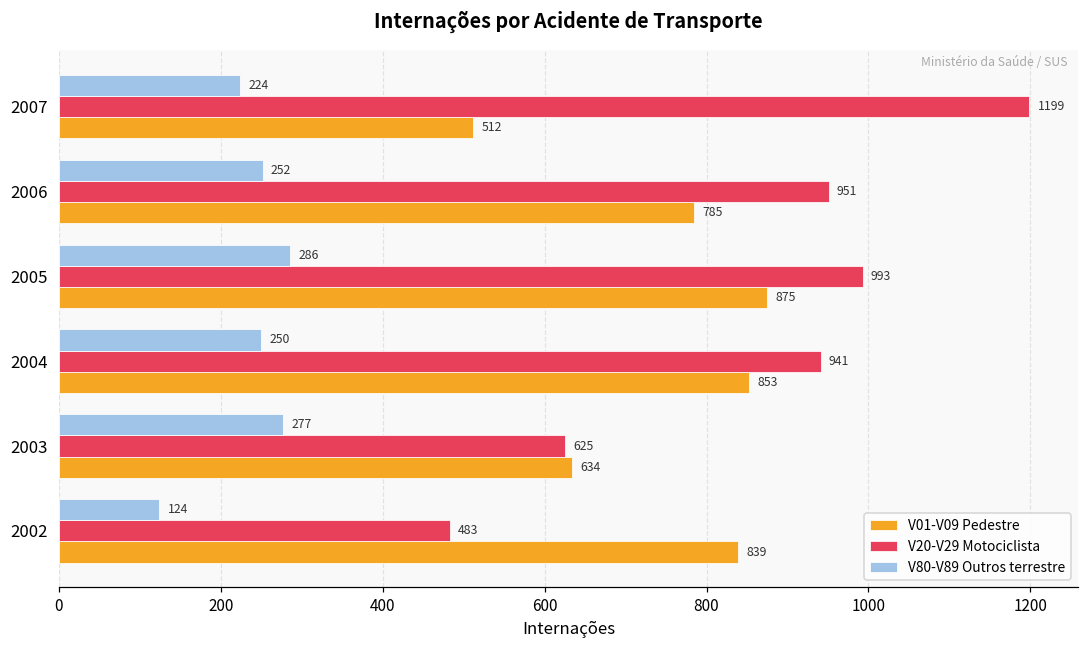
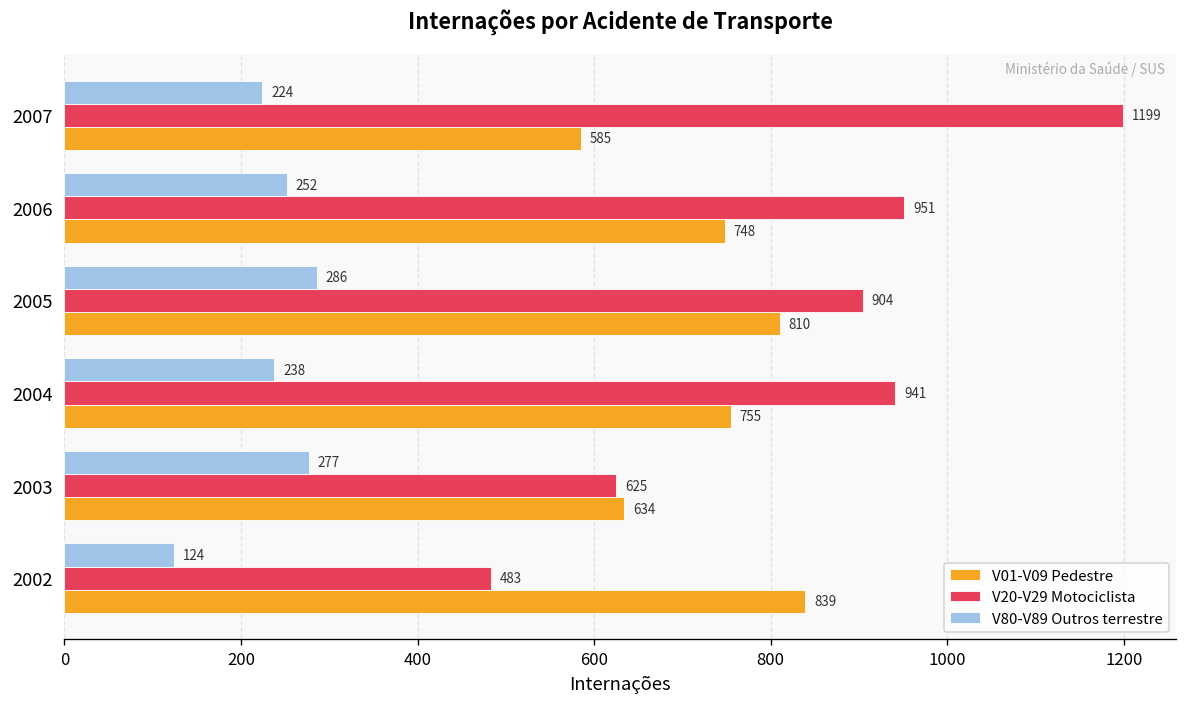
V01-V09 Pedestre, 2007: 512 -> 585
V01-V09 Pedestre, 2006: 785 -> 748
V20-V29 Motociclista, 2005: 993 -> 904
V01-V09 Pedestre, 2005: 875 -> 810
V80-V89 Outros terrestre, 2004: 250 -> 238
V01-V09 Pedestre, 2004: 853 -> 755
